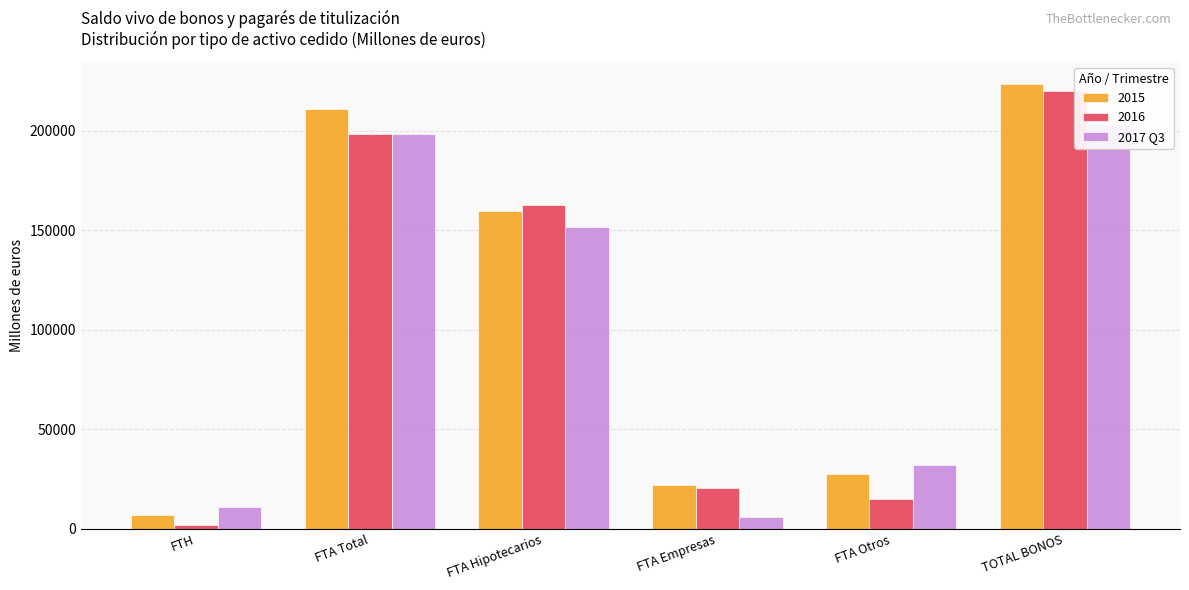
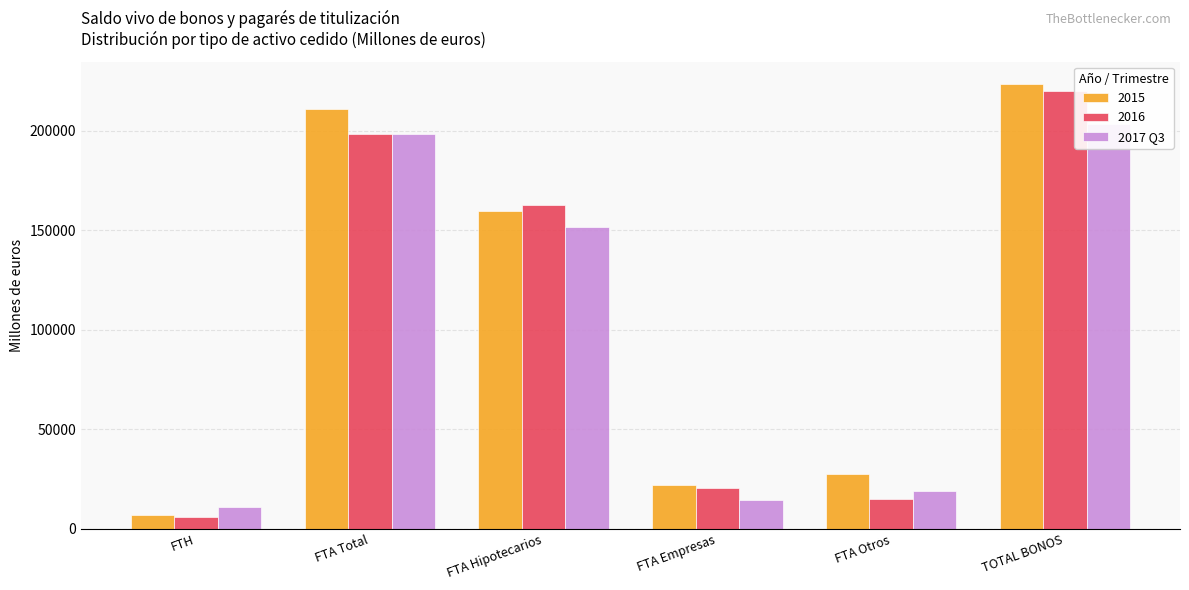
2016, FTH: 2000 -> 6000
2017 Q3, FTA Empresas: 6000 -> 14000
2017 Q3, FTA Otros: 32000 -> 19000
